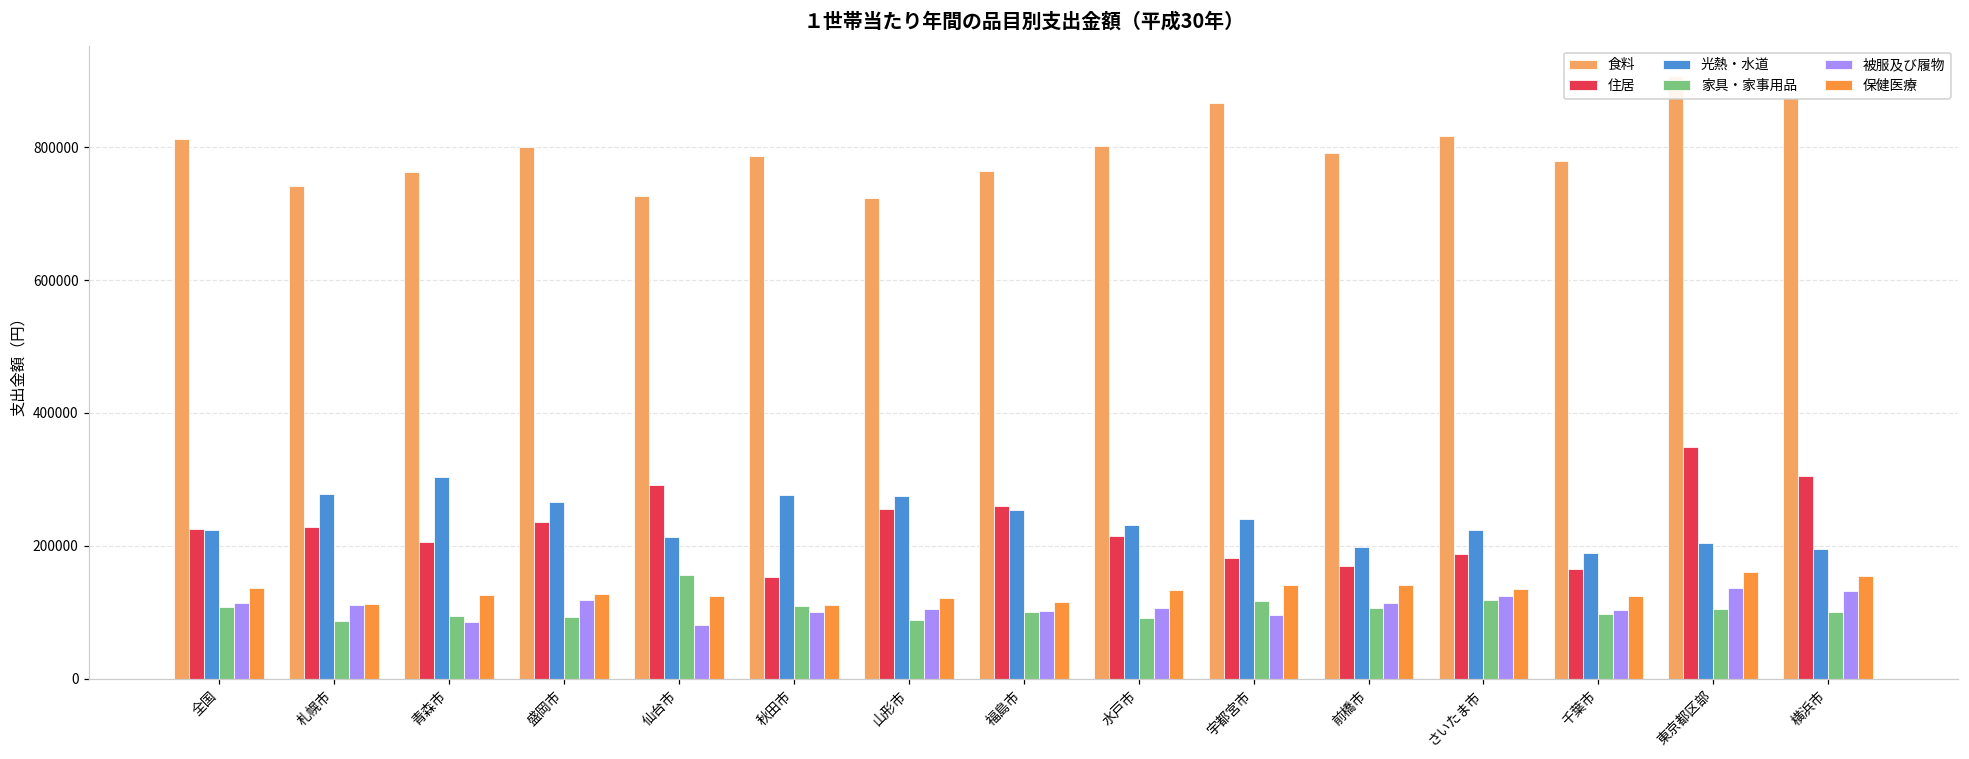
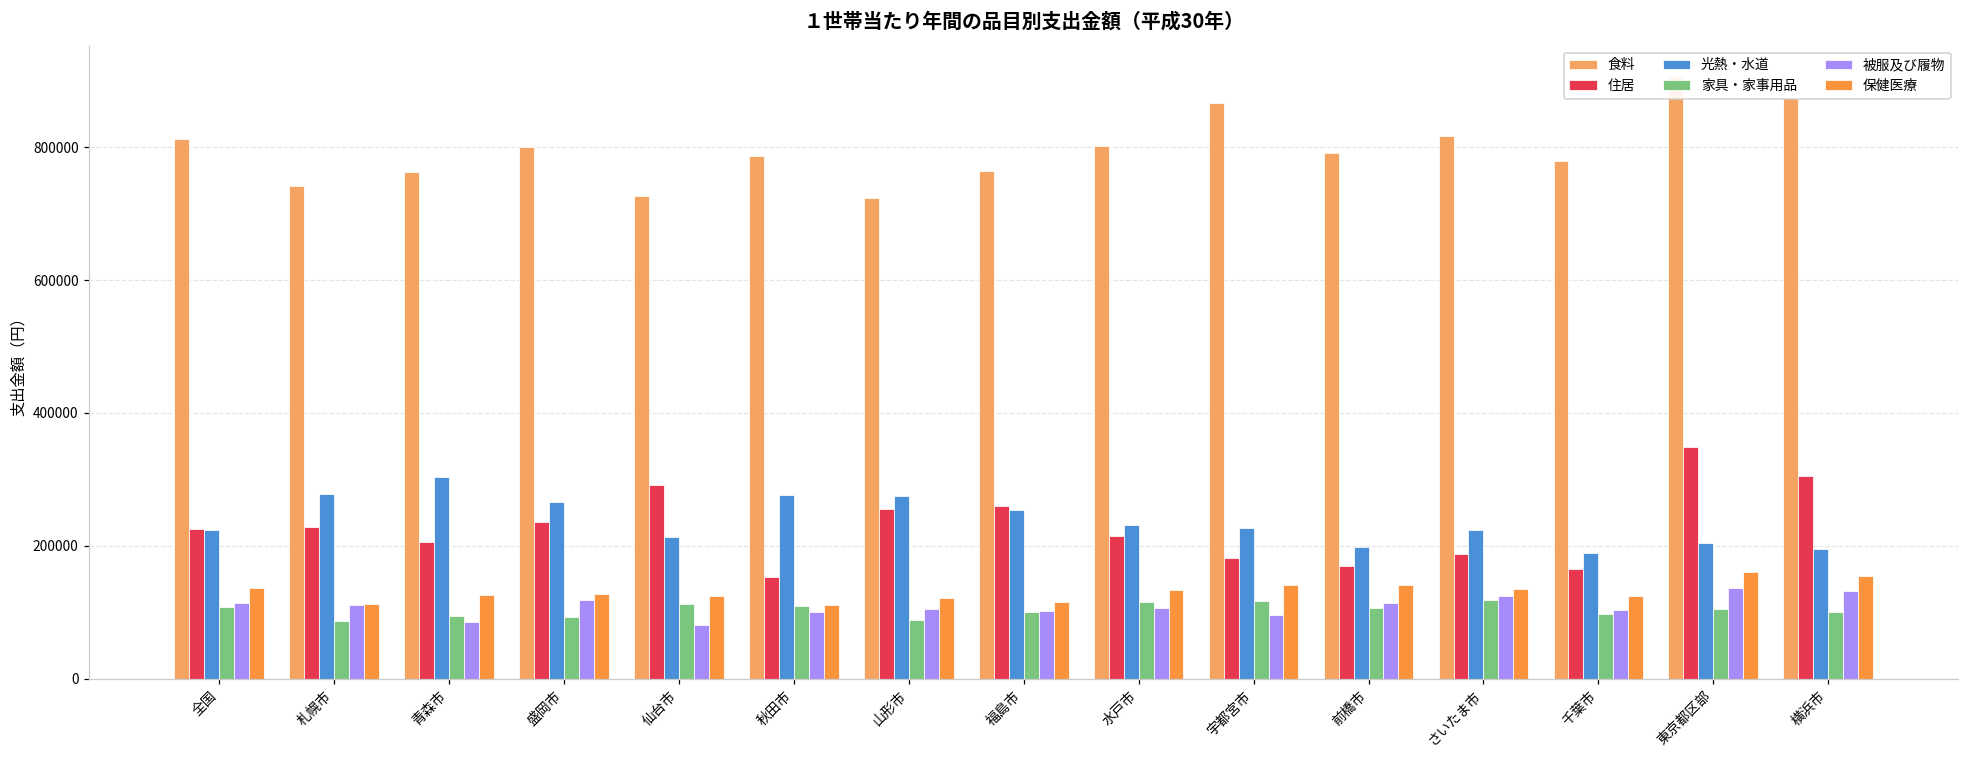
家具・家事用品, 仙台市: 160000 -> 110000
家具・家事用品, 水戸市: 90000 -> 120000
光熱・水道, 宇都宮市: 240000 -> 230000
